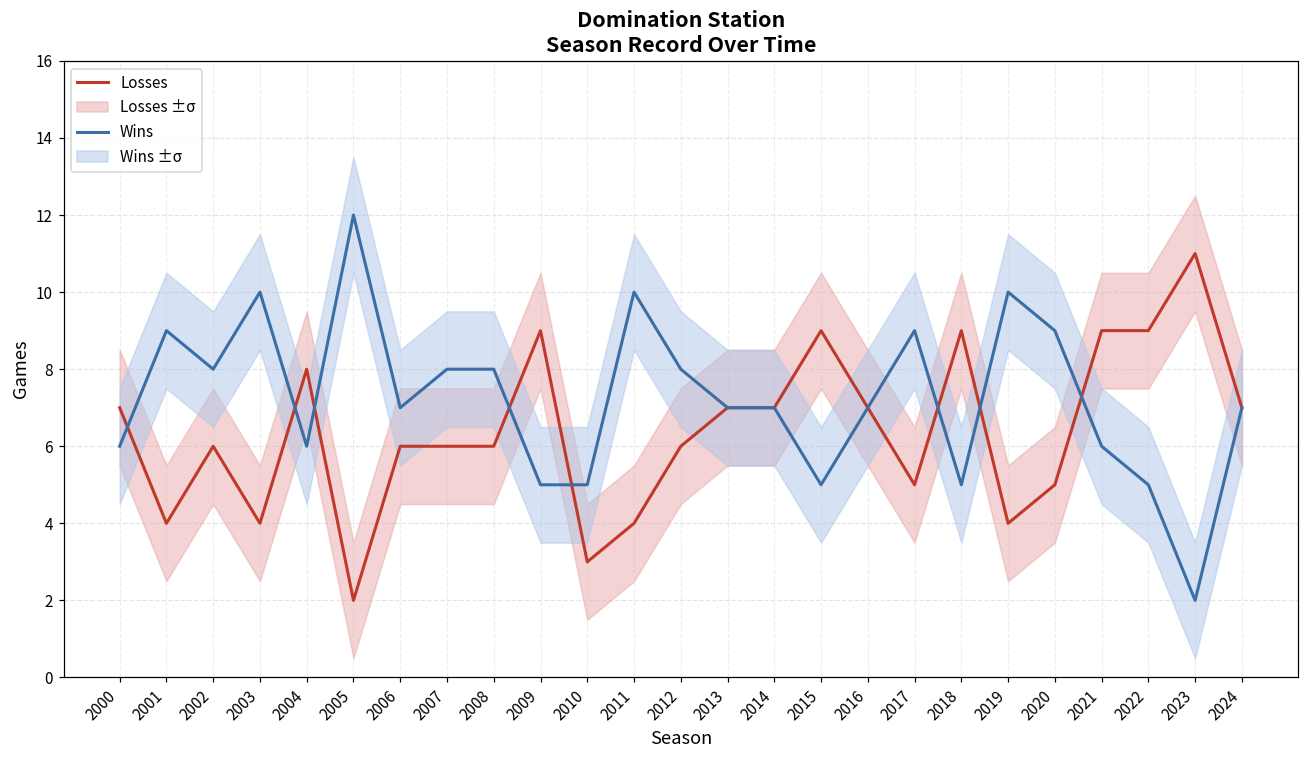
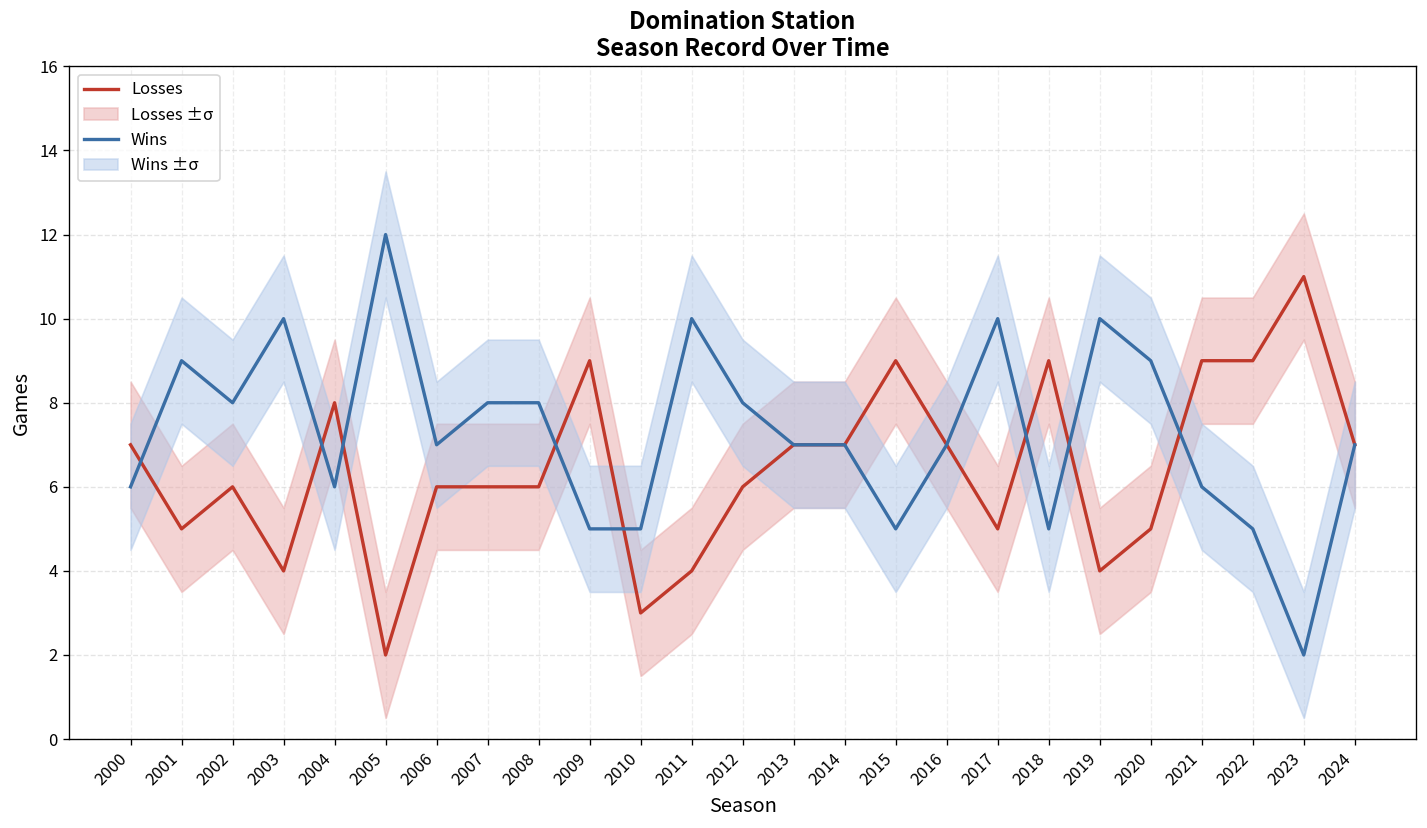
Losses, 2001: 4 -> 5
Wins, 2017: 9 -> 10
